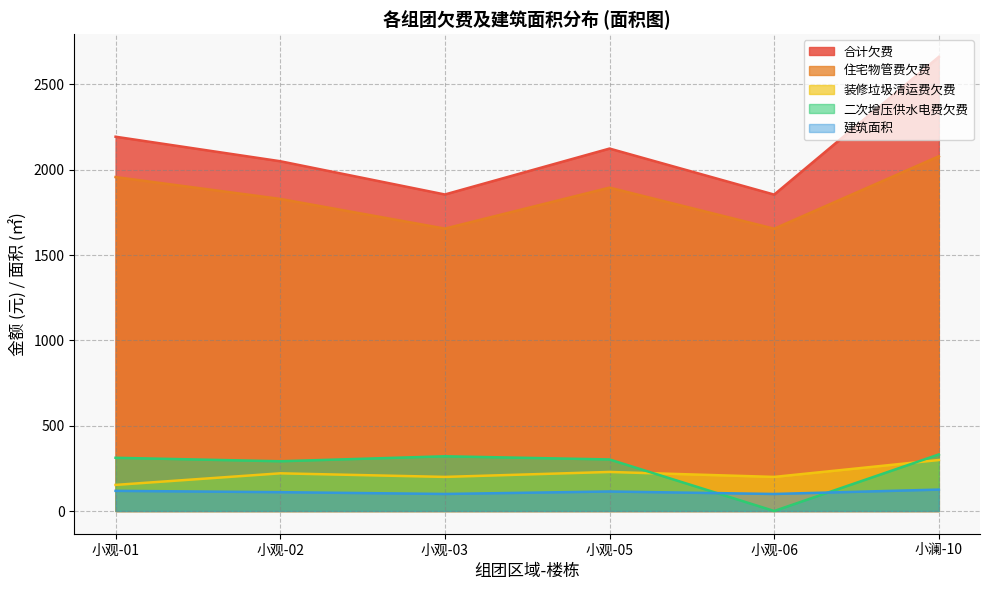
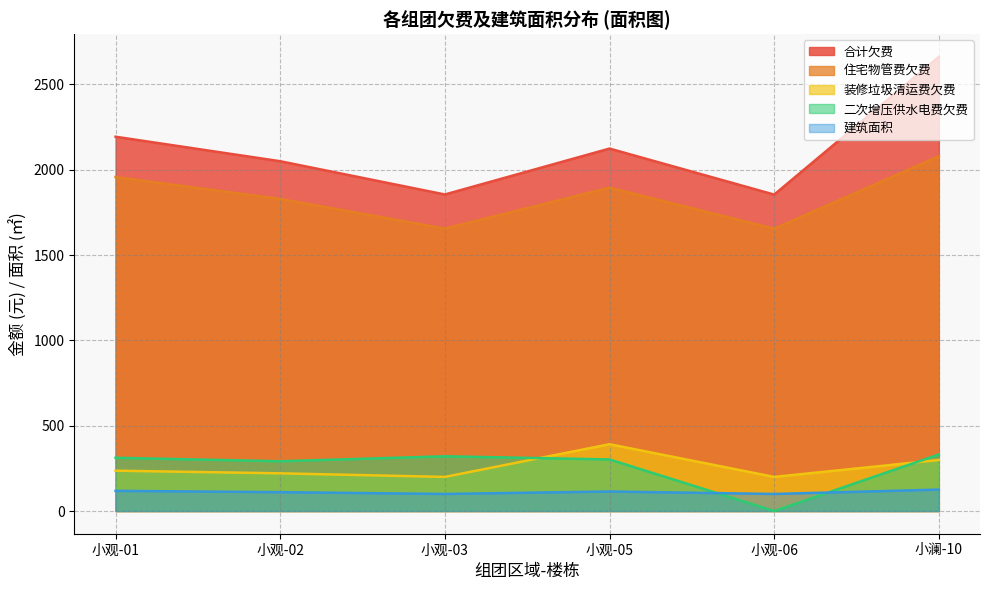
装修垃圾清运费欠费, 小观-01: 150 -> 240
装修垃圾清运费欠费, 小观-05: 230 -> 390
